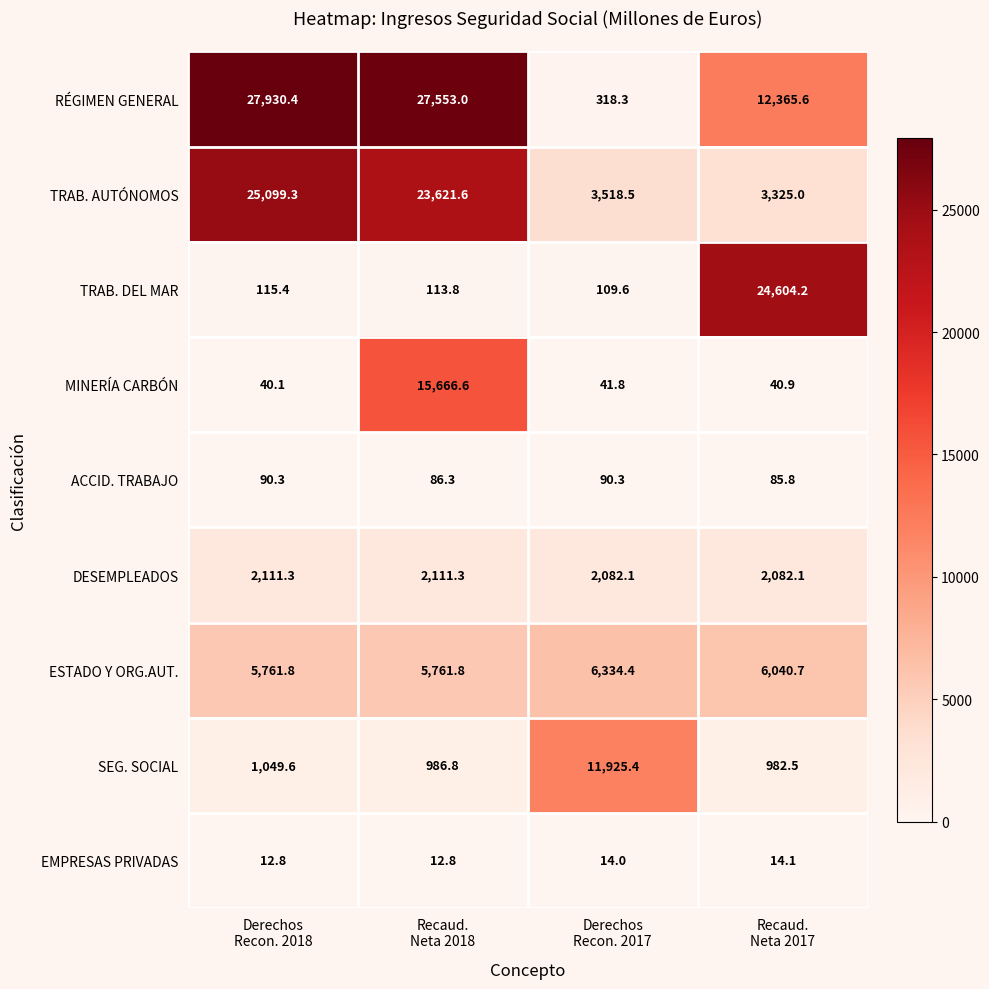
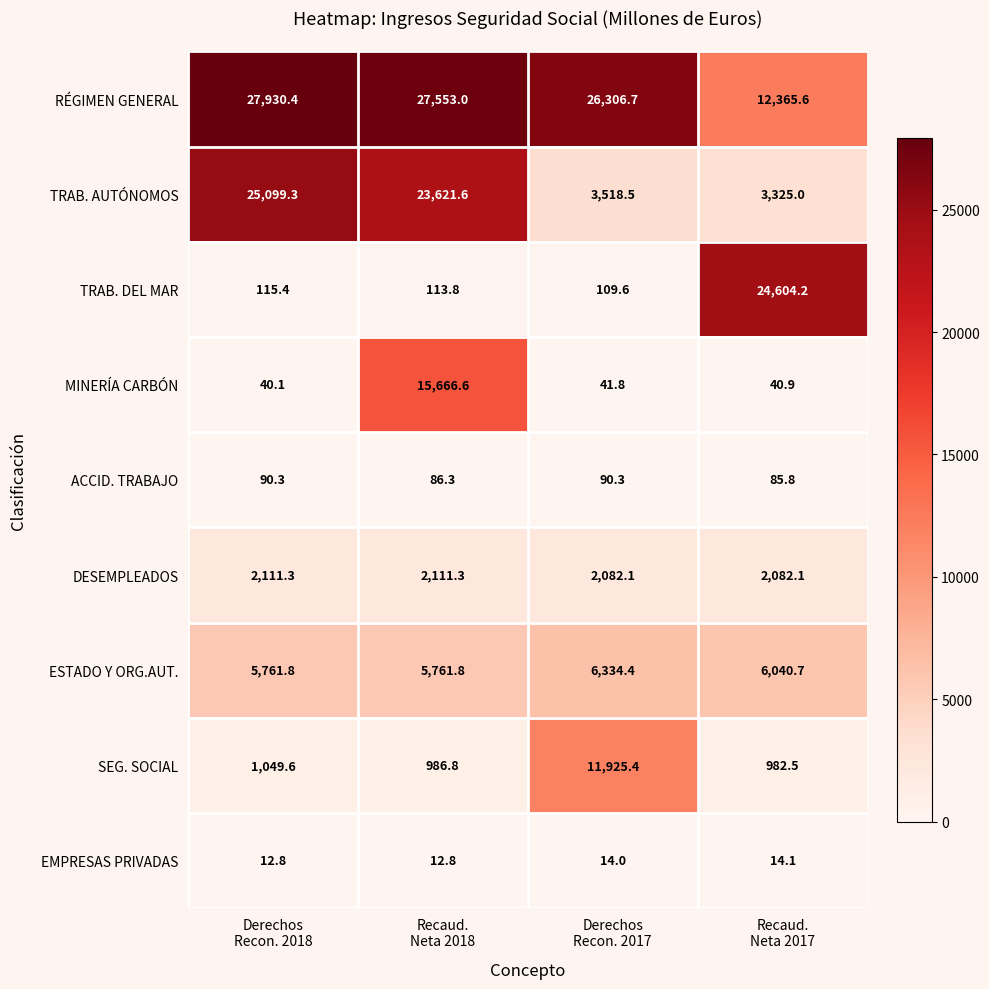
RÉGIMEN GENERAL, Derechos Recon. 2017: 318.3 -> 26,306.7
